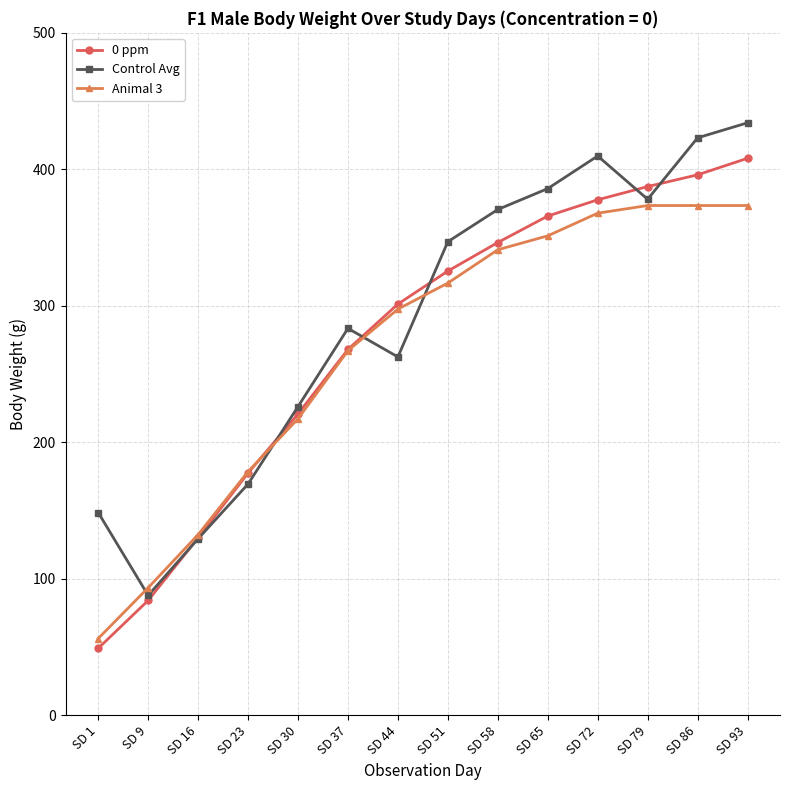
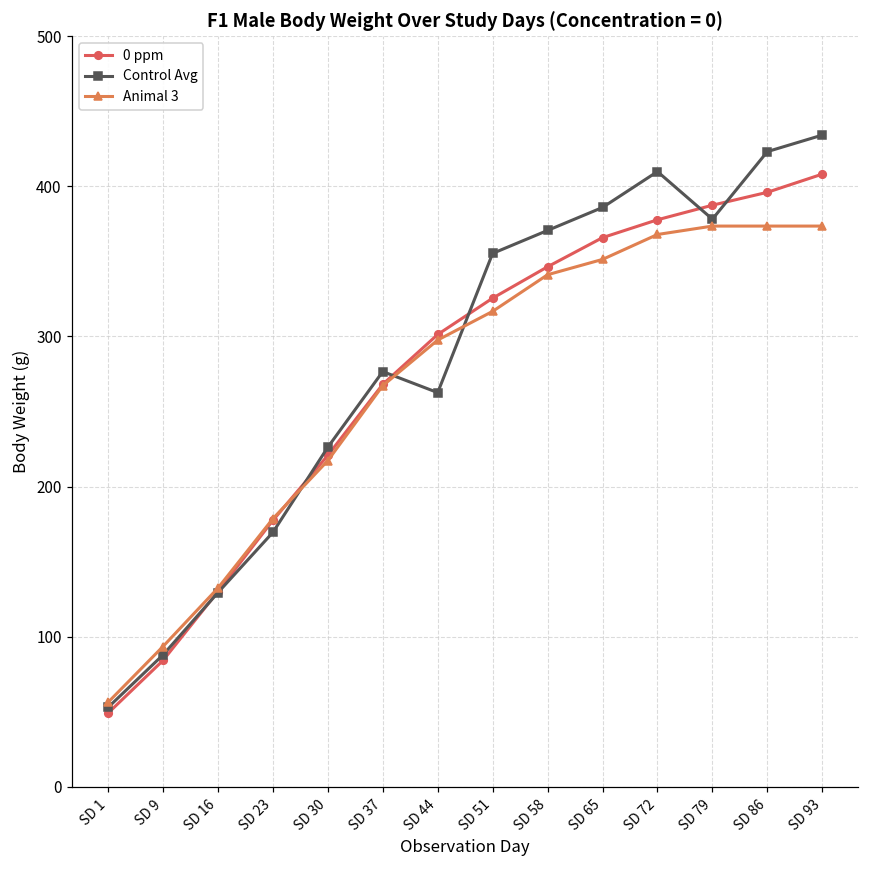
Control Avg, SD 1: 149 -> 53
Control Avg, SD 37: 284 -> 277
Control Avg, SD 51: 347 -> 355
